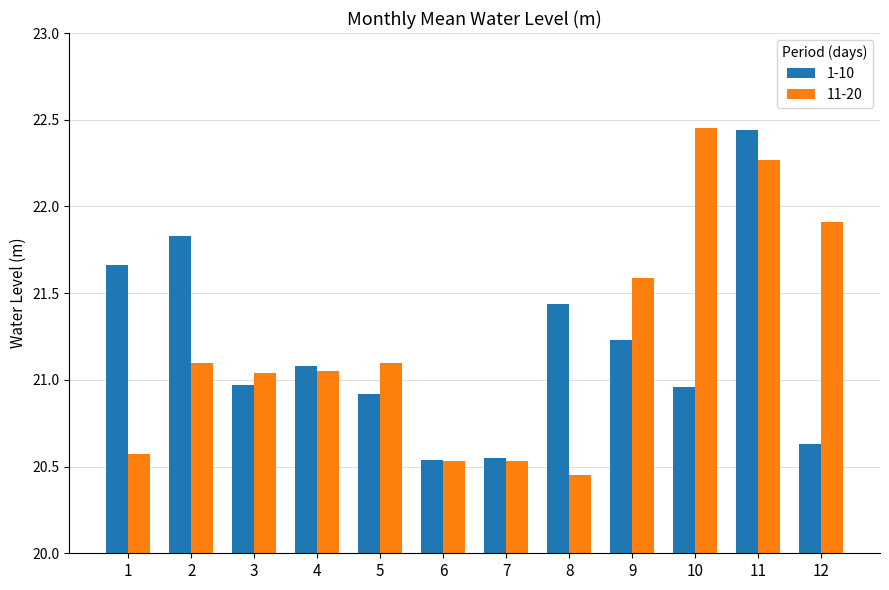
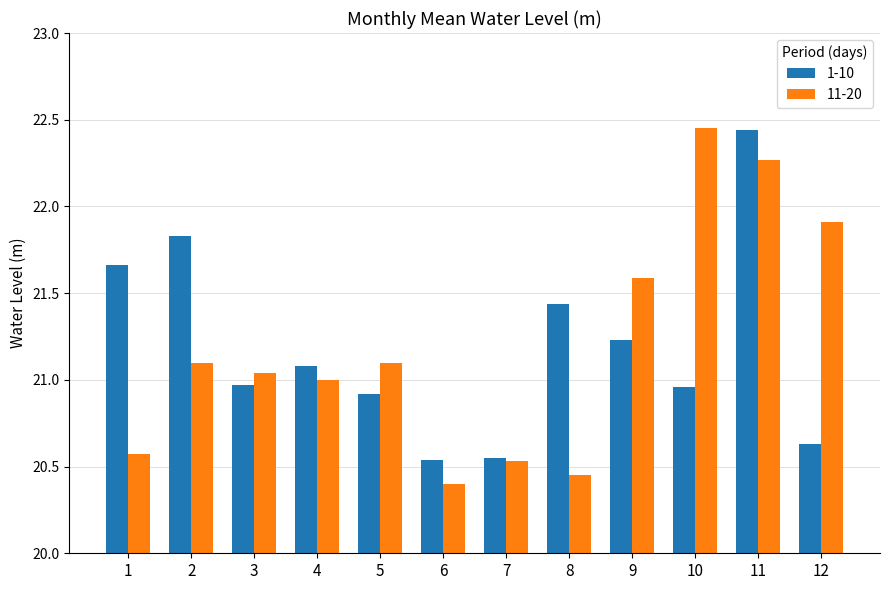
11-20, 4: 21.05 -> 21.00
11-20, 6: 20.53 -> 20.40
